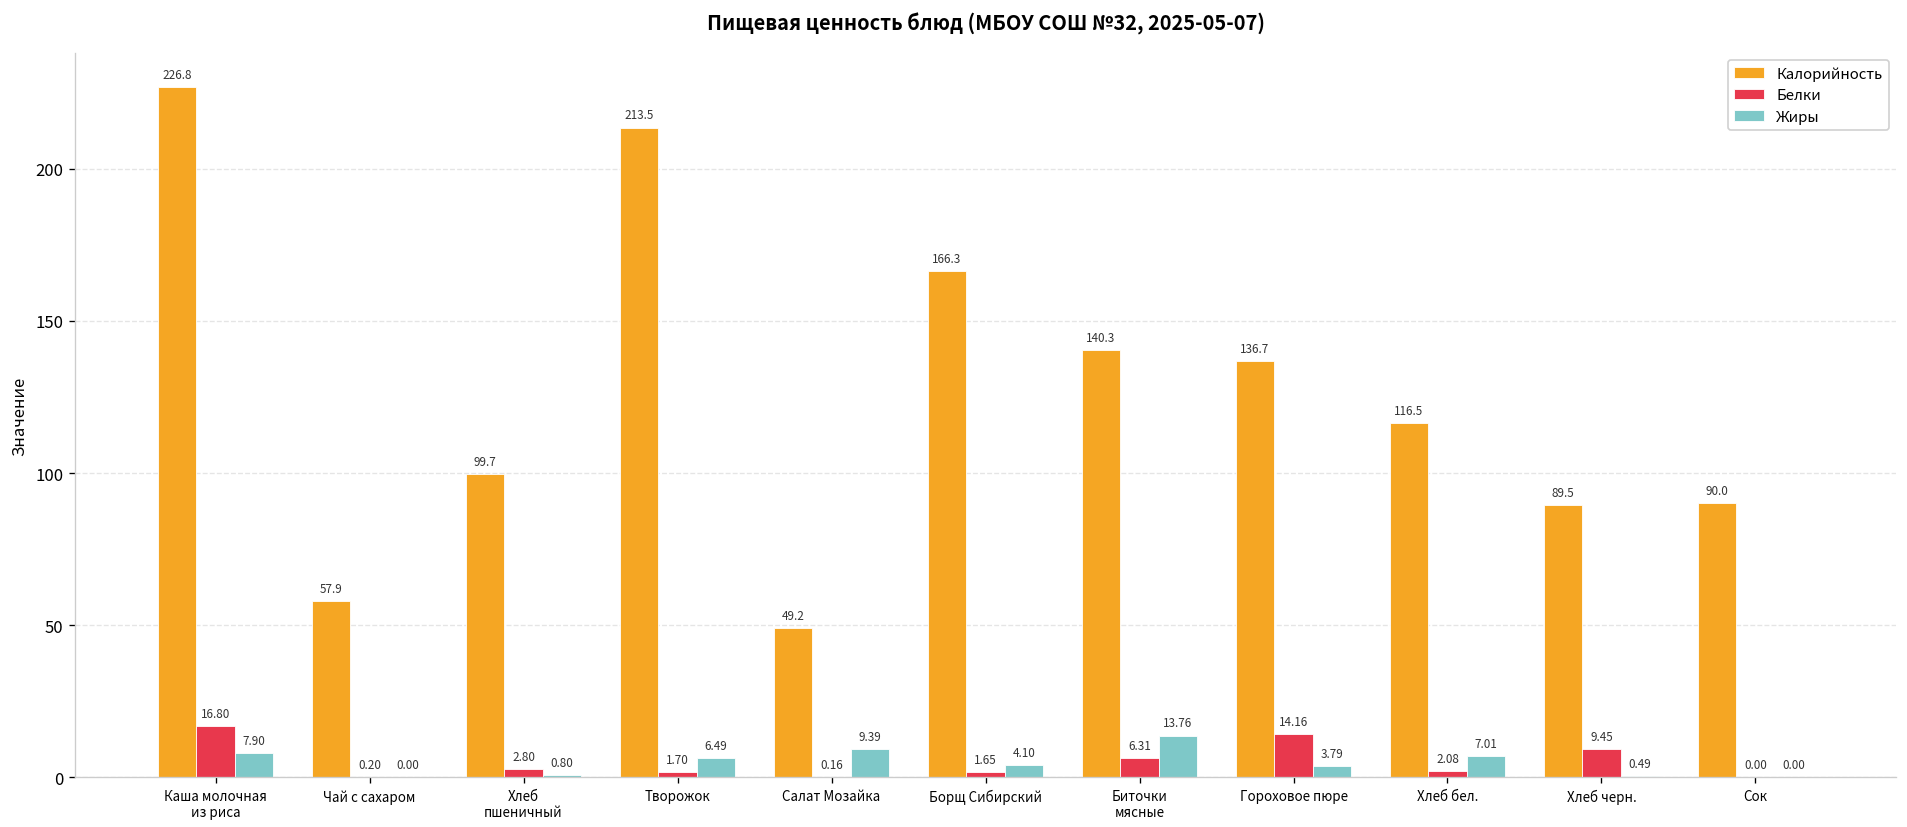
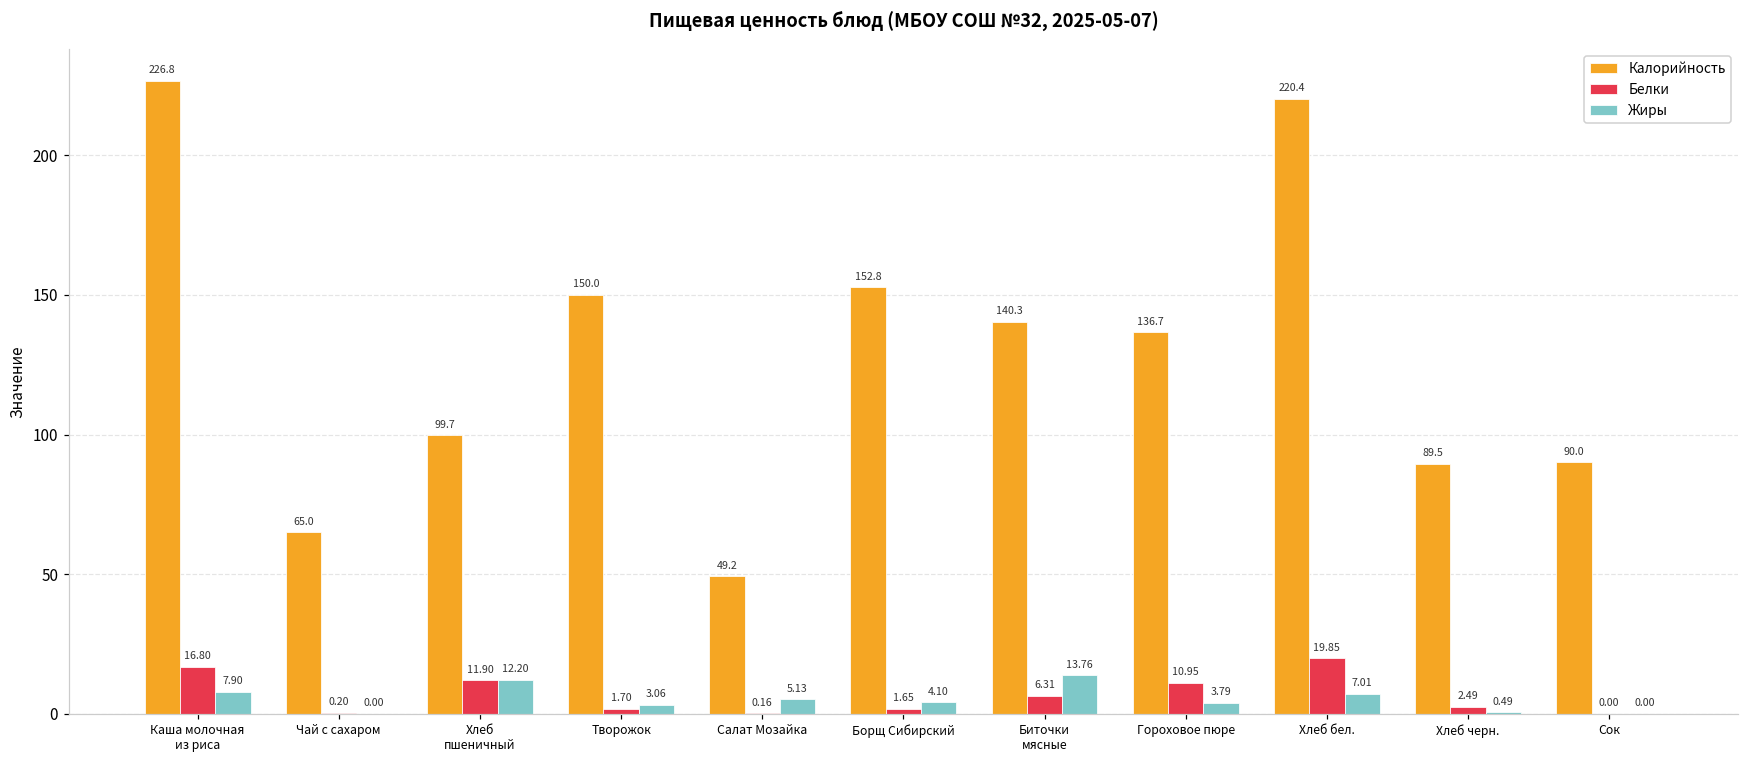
Калорийность, Чай с сахаром: 57.9 -> 65.0
Белки, Хлеб пшеничный: 2.80 -> 11.90
Жиры, Хлеб пшеничный: 0.80 -> 12.20
Калорийность, Творожок: 213.5 -> 150.0
Жиры, Творожок: 6.49 -> 3.06
Жиры, Салат Мозайка: 9.39 -> 5.13
Калорийность, Борщ Сибирский: 166.3 -> 152.8
Белки, Гороховое пюре: 14.16 -> 10.95
Калорийность, Хлеб бел.: 116.5 -> 220.4
Белки, Хлеб бел.: 2.08 -> 19.85
Белки, Хлеб черн.: 9.45 -> 2.49
